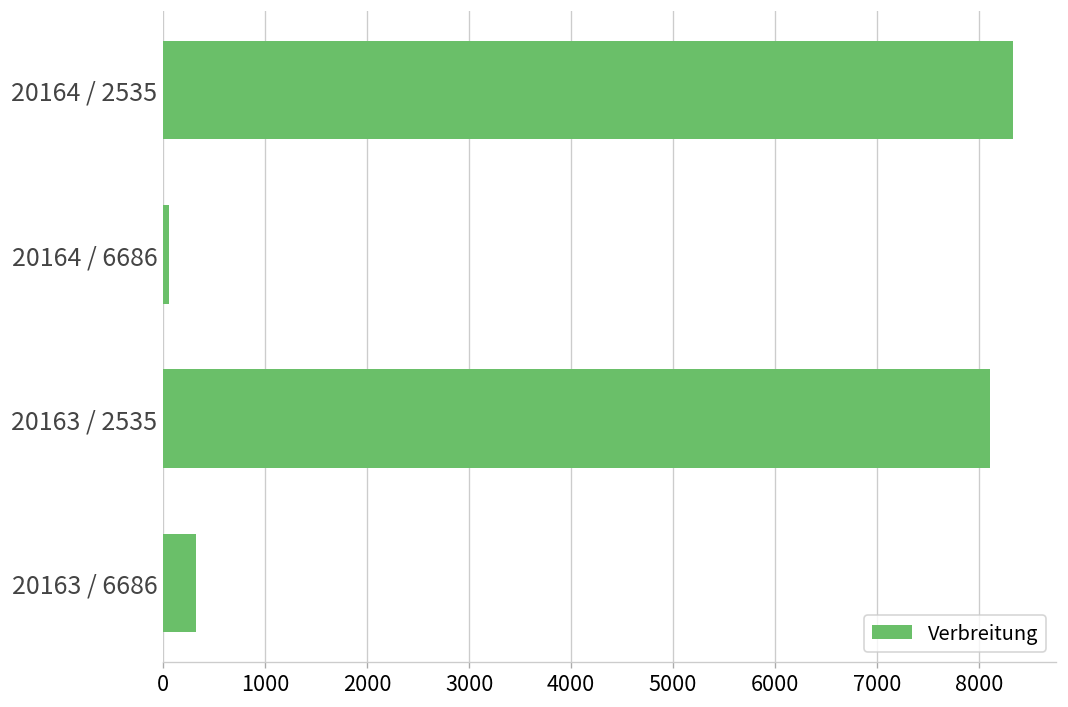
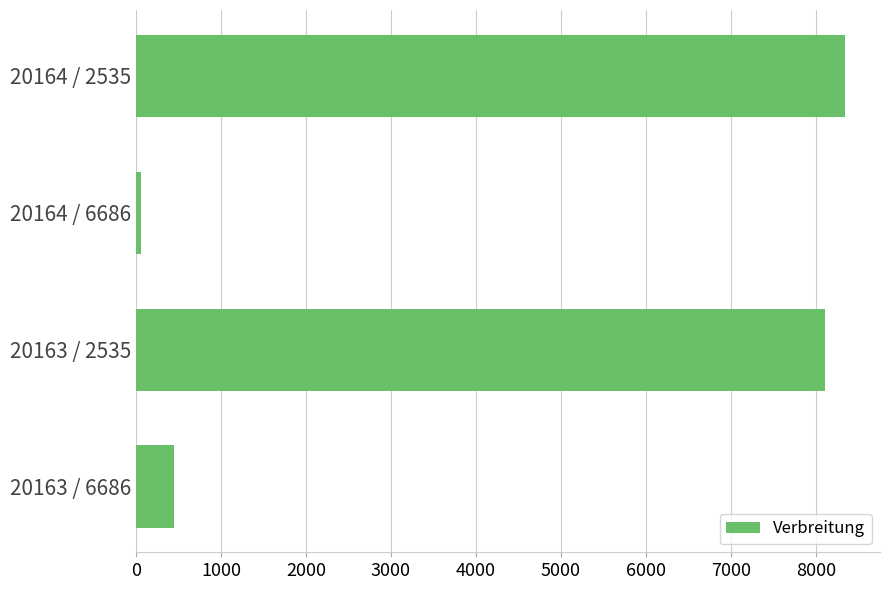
20163 / 6686: 300 -> 500
